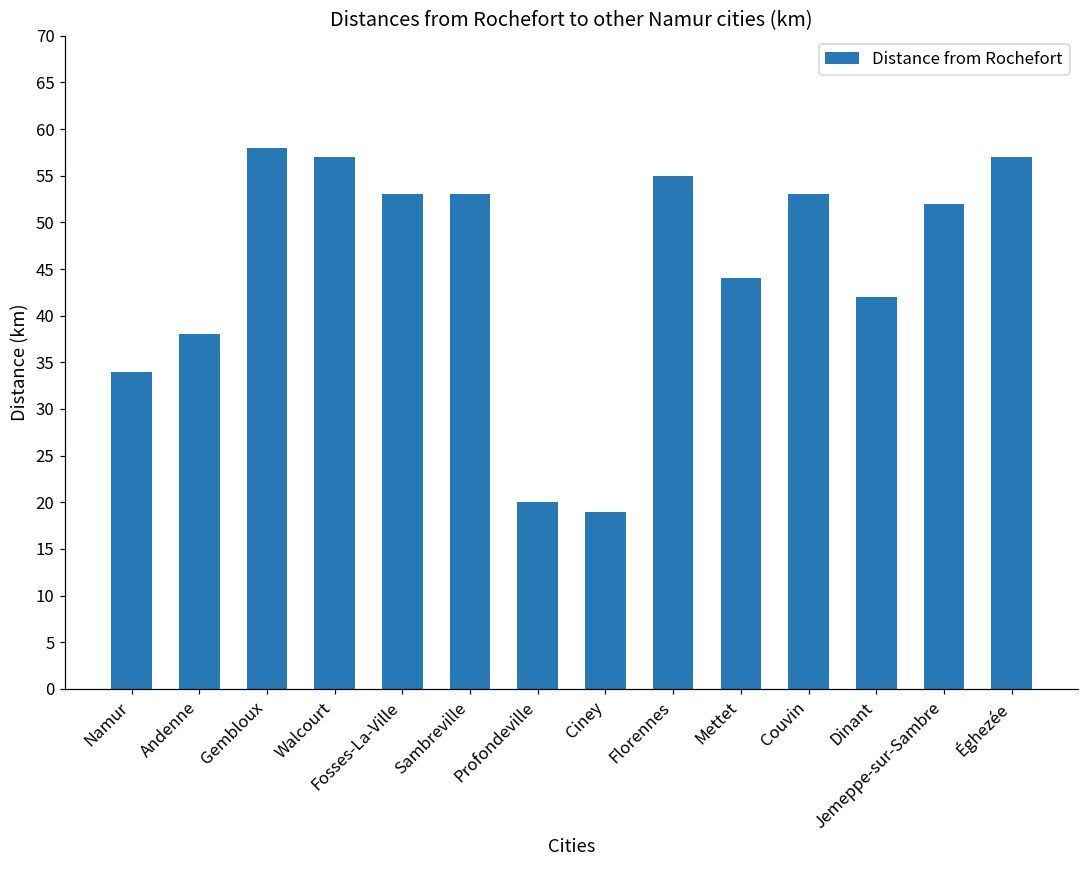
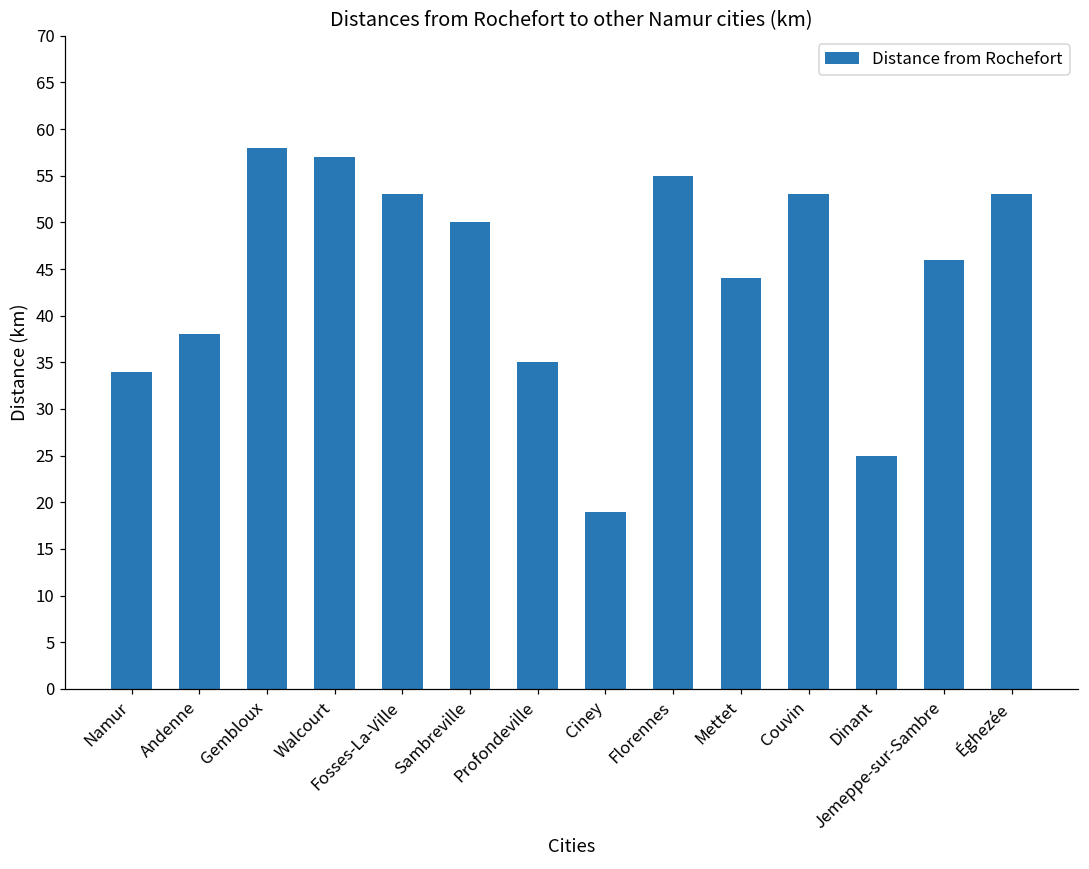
Sambreville: 53 -> 50
Profondeville: 20 -> 35
Dinant: 42 -> 25
Jemeppe-sur-Sambre: 52 -> 46
Éghezée: 57 -> 53
